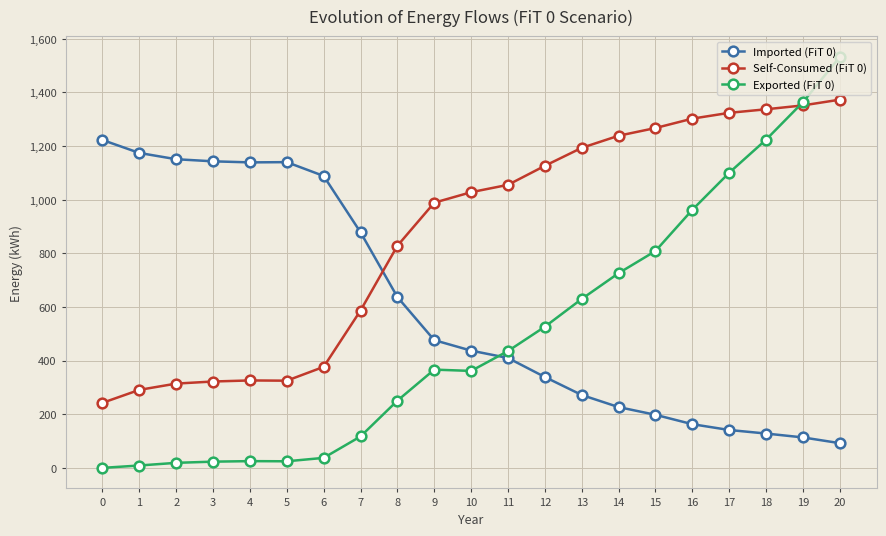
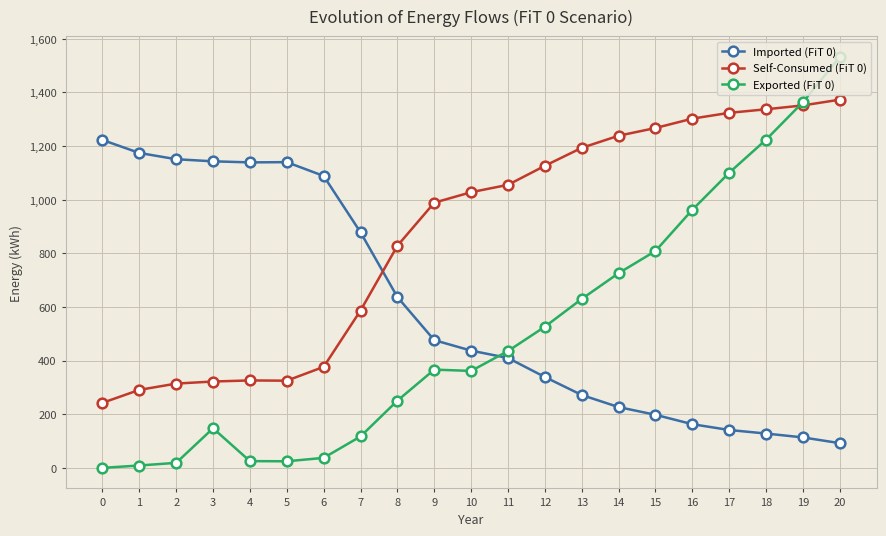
Exported (FiT 0), 3: 20 -> 150
